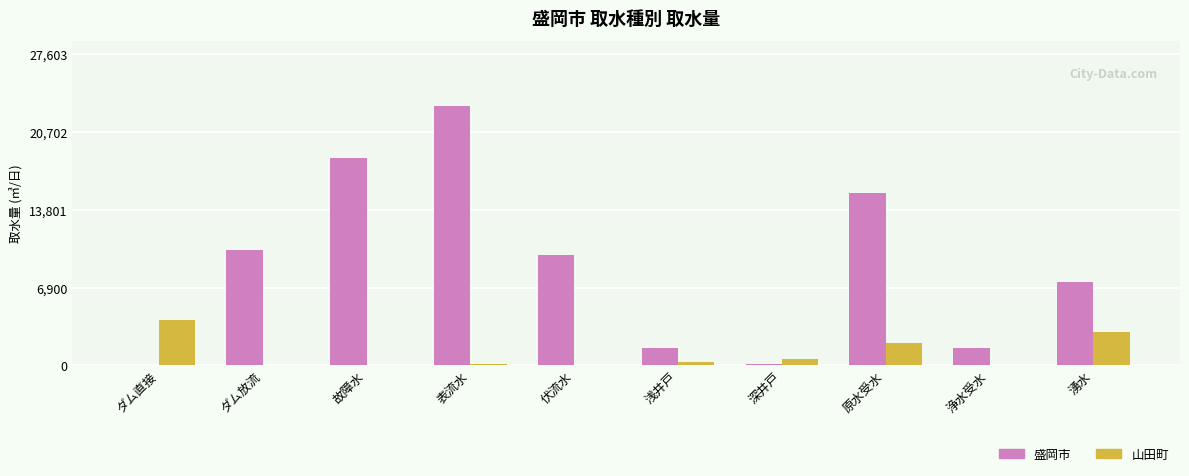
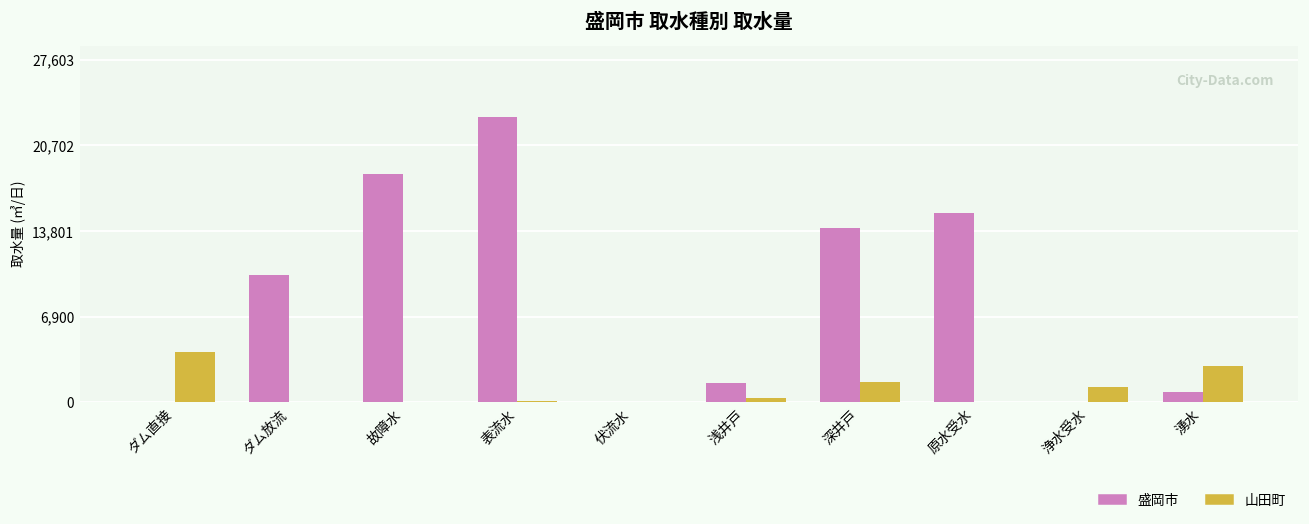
盛岡市, 伏流水: 9,800 -> 0
盛岡市, 深井戸: 100 -> 14,000
山田町, 深井戸: 500 -> 1,600
山田町, 原水受水: 2,000 -> 0
盛岡市, 浄水受水: 1,500 -> 0
山田町, 浄水受水: 0 -> 1,200
盛岡市, 湧水: 7,400 -> 800
